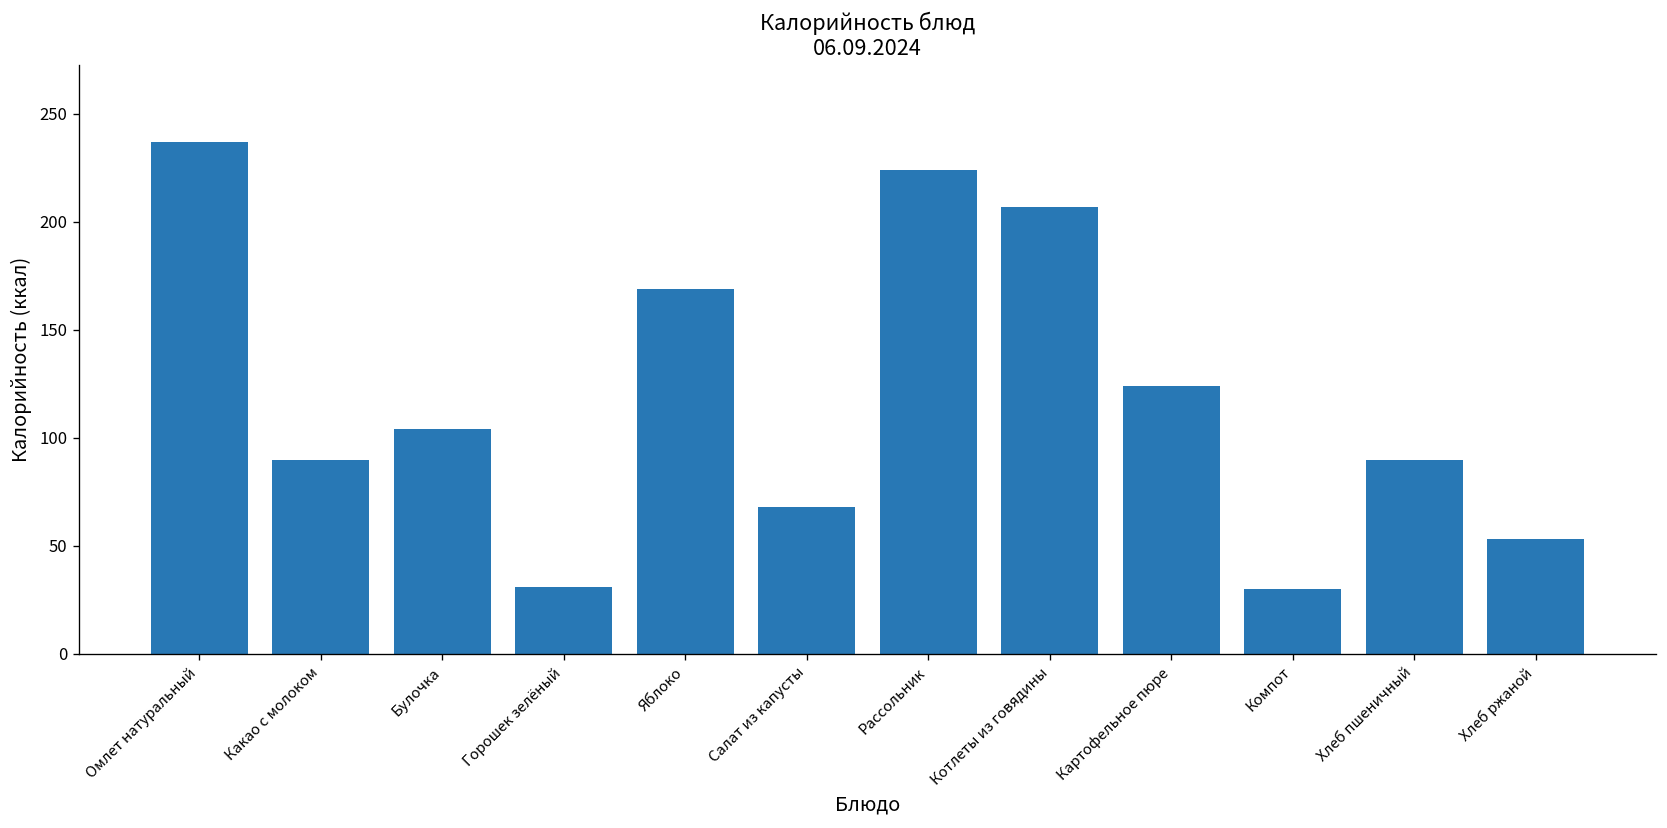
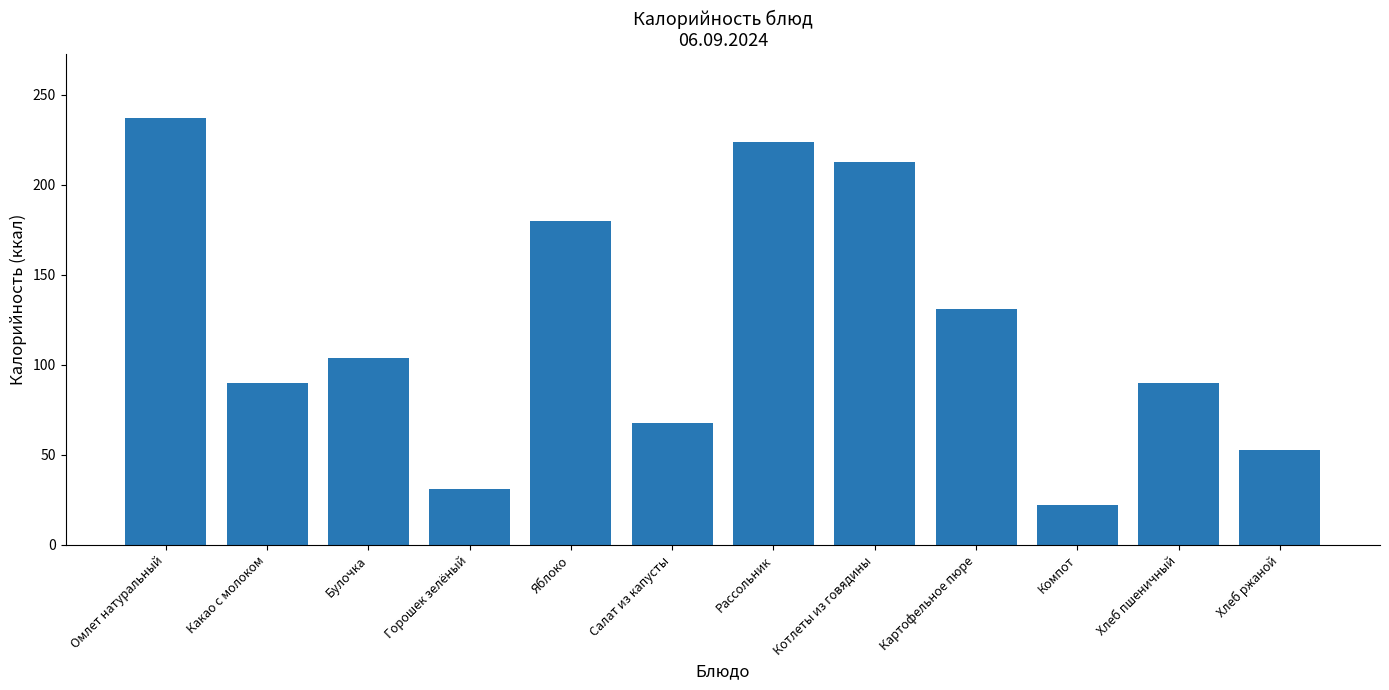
Яблоко: 169 -> 180
Котлеты из говядины: 207 -> 213
Картофельное пюре: 124 -> 131
Компот: 30 -> 22
